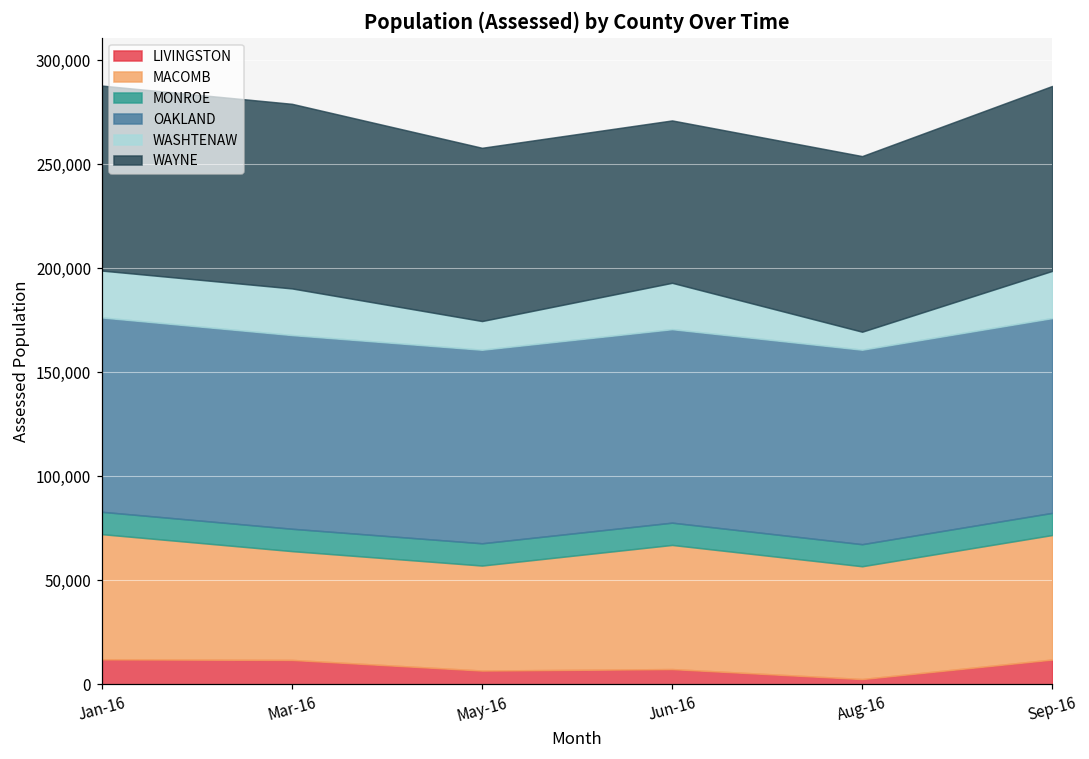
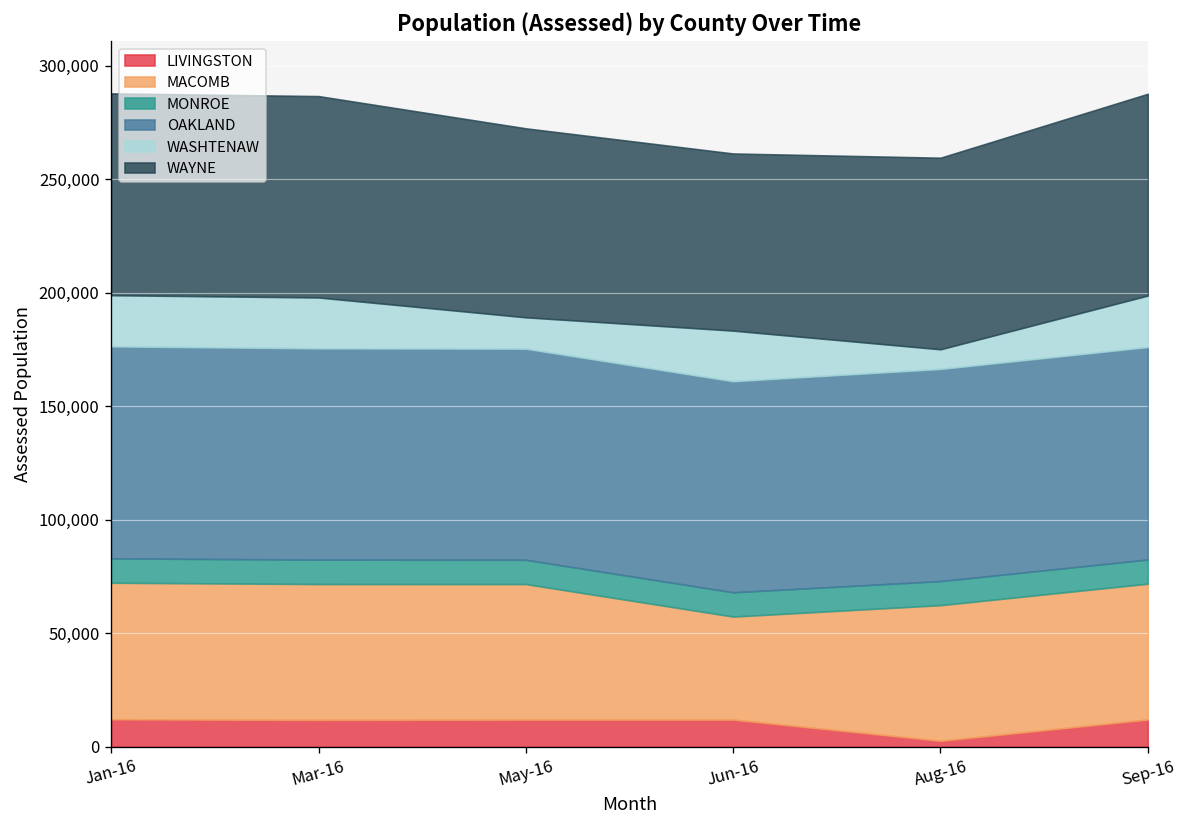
MACOMB, Mar-16: 52,000 -> 60,000
LIVINGSTON, May-16: 7,000 -> 12,000
MACOMB, May-16: 50,000 -> 60,000
LIVINGSTON, Jun-16: 7,000 -> 12,000
MACOMB, Jun-16: 60,000 -> 45,000
MACOMB, Aug-16: 54,000 -> 60,000
